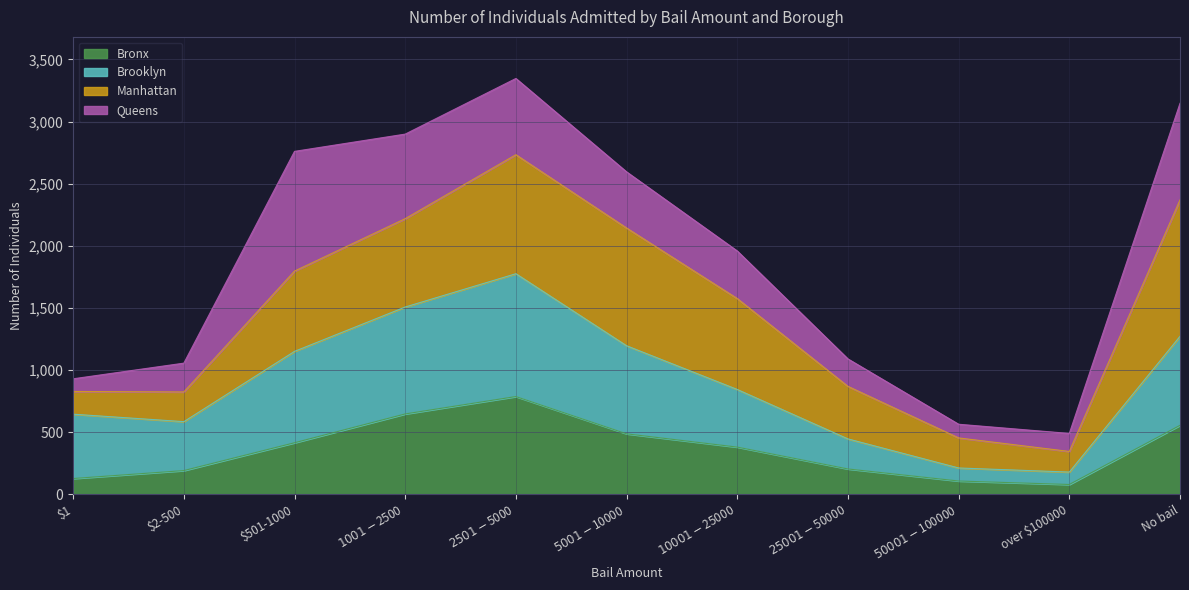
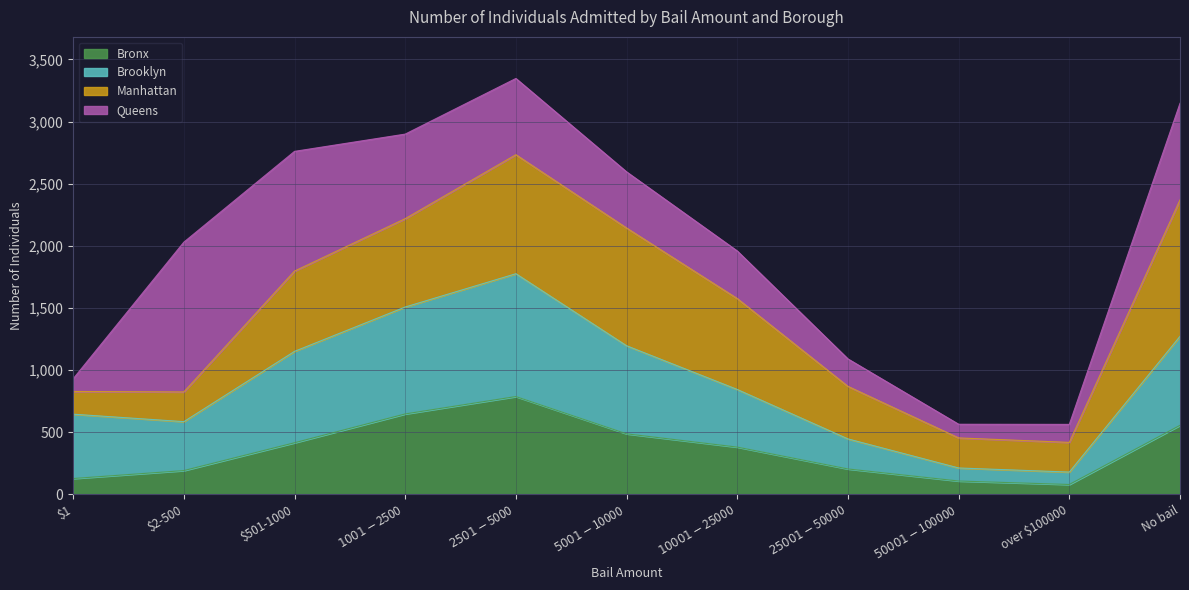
Queens, $2-500: 230 -> 1,210
Manhattan, over $100000: 170 -> 240
